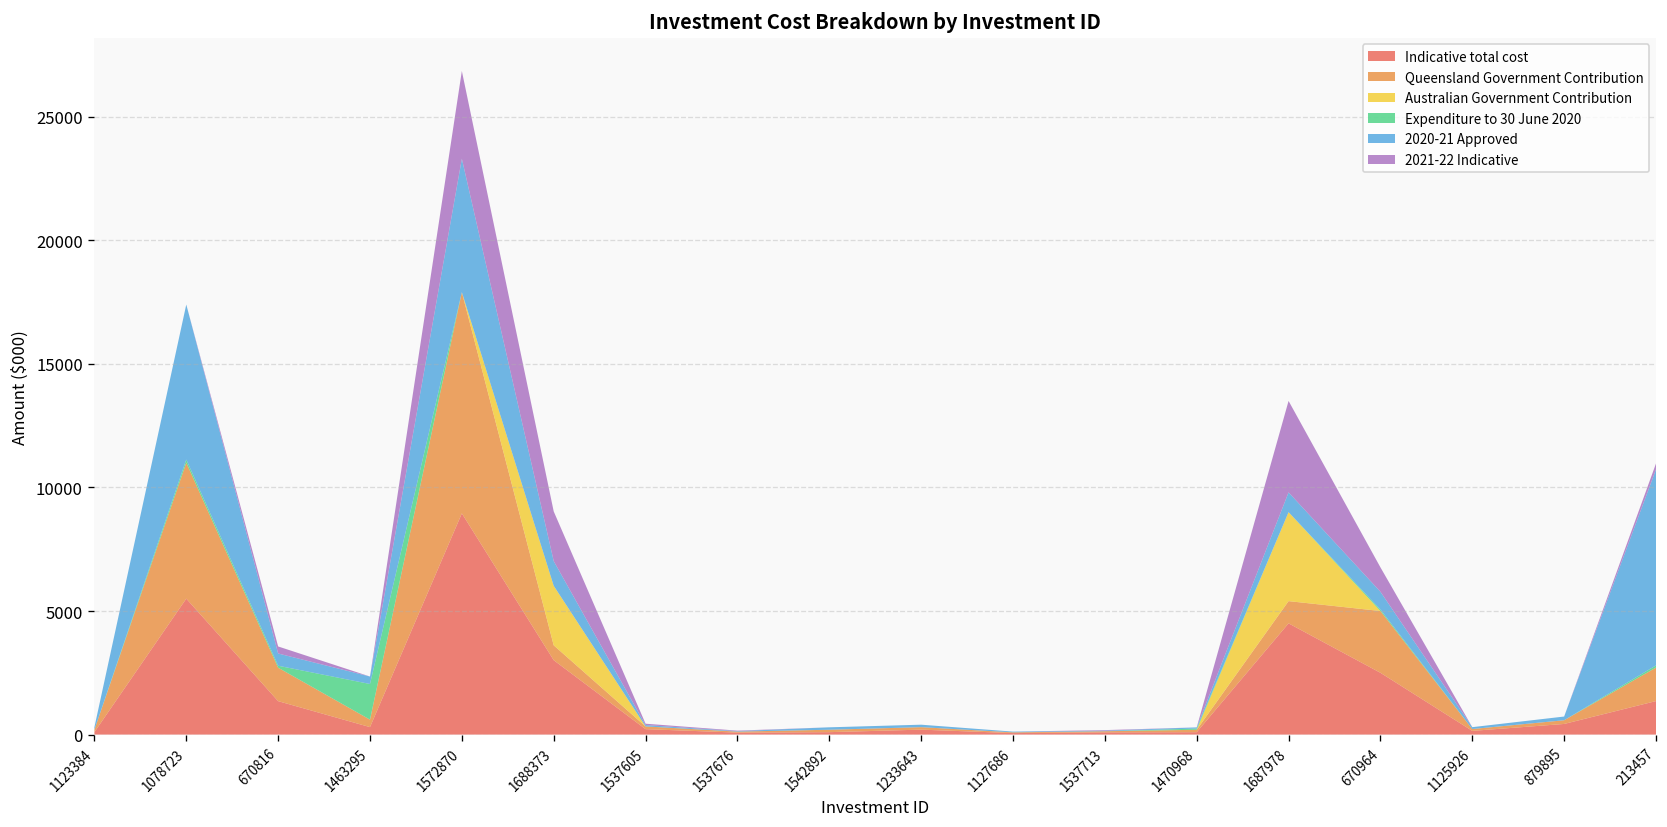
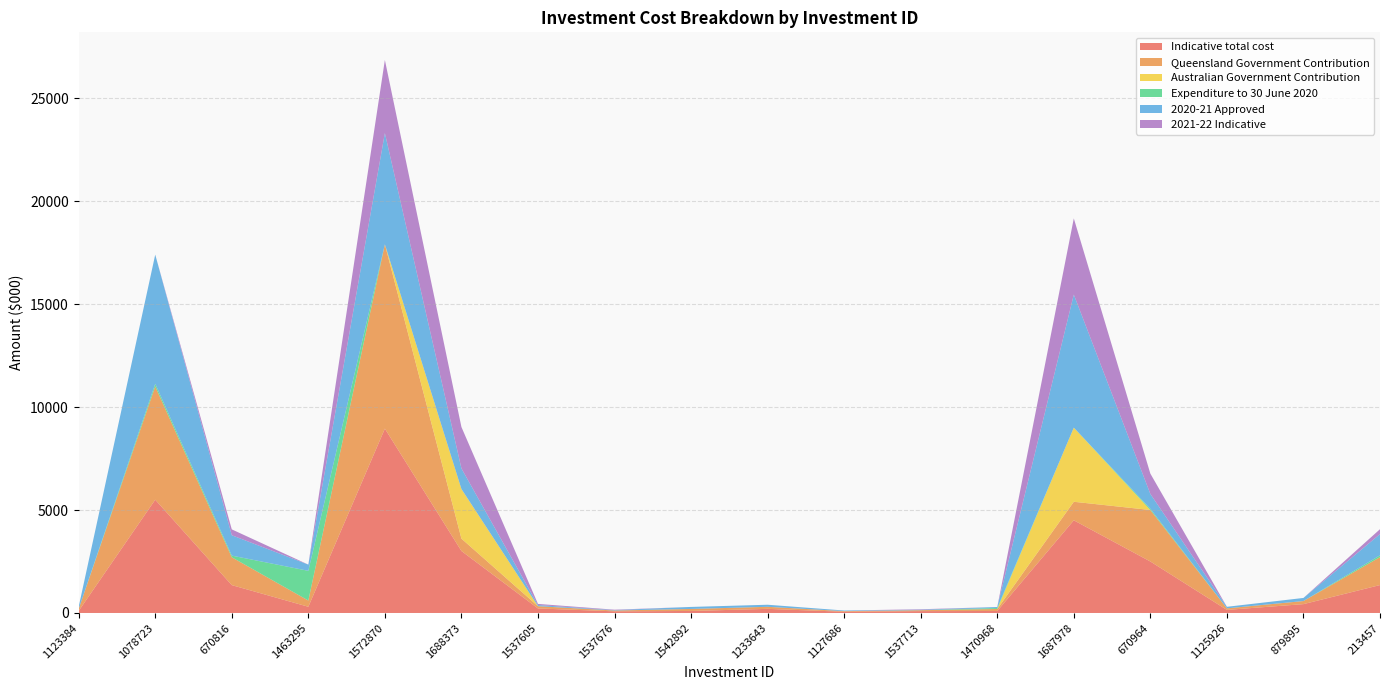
2020-21 Approved, 670816: 500 -> 1000
2020-21 Approved, 1687978: 800 -> 6500
2020-21 Approved, 213457: 7900 -> 1000
